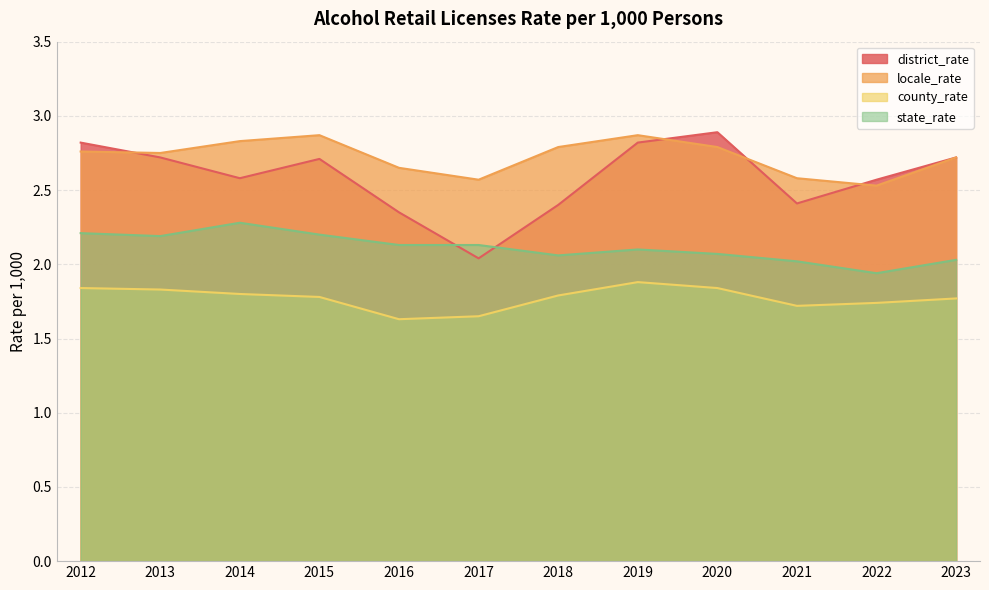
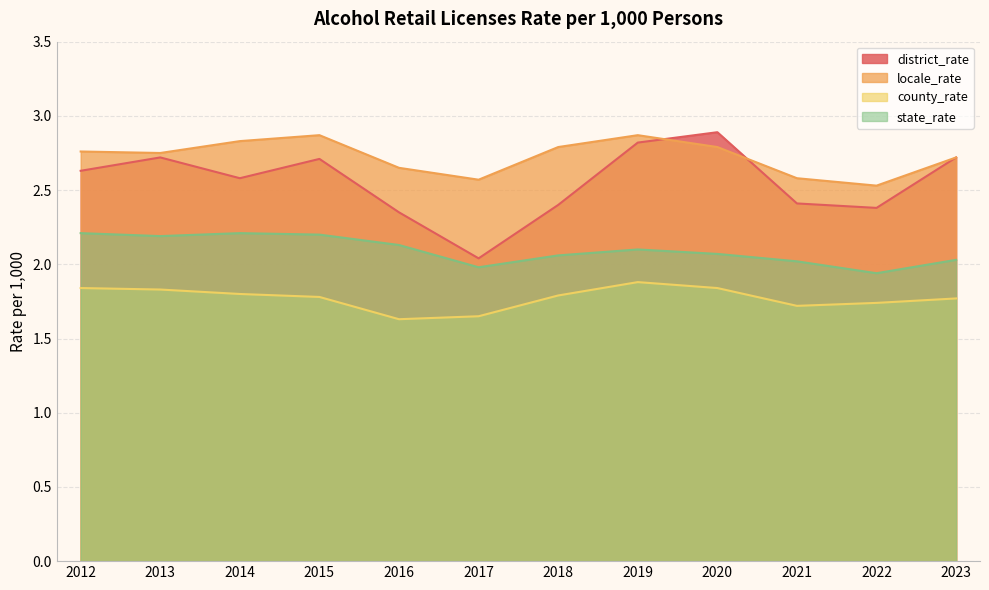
district_rate, 2012: 2.82 -> 2.63
state_rate, 2014: 2.28 -> 2.21
state_rate, 2017: 2.13 -> 1.98
district_rate, 2022: 2.57 -> 2.38
